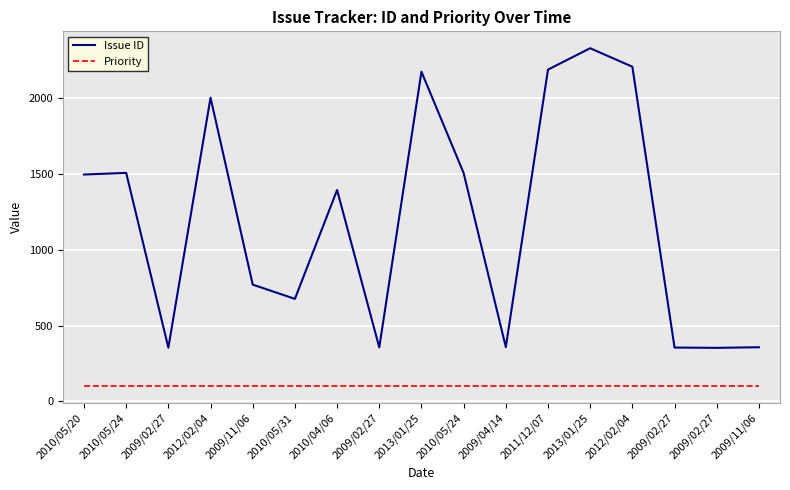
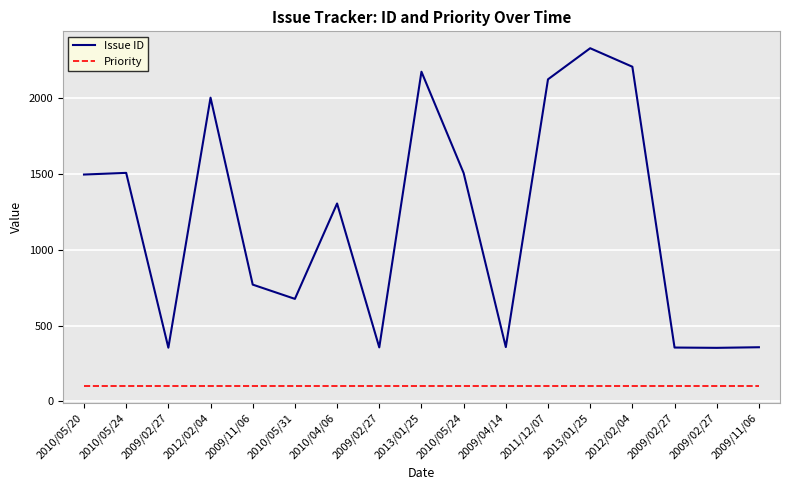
Issue ID, 2010/04/06: 1390 -> 1310
Issue ID, 2011/12/07: 2190 -> 2120
